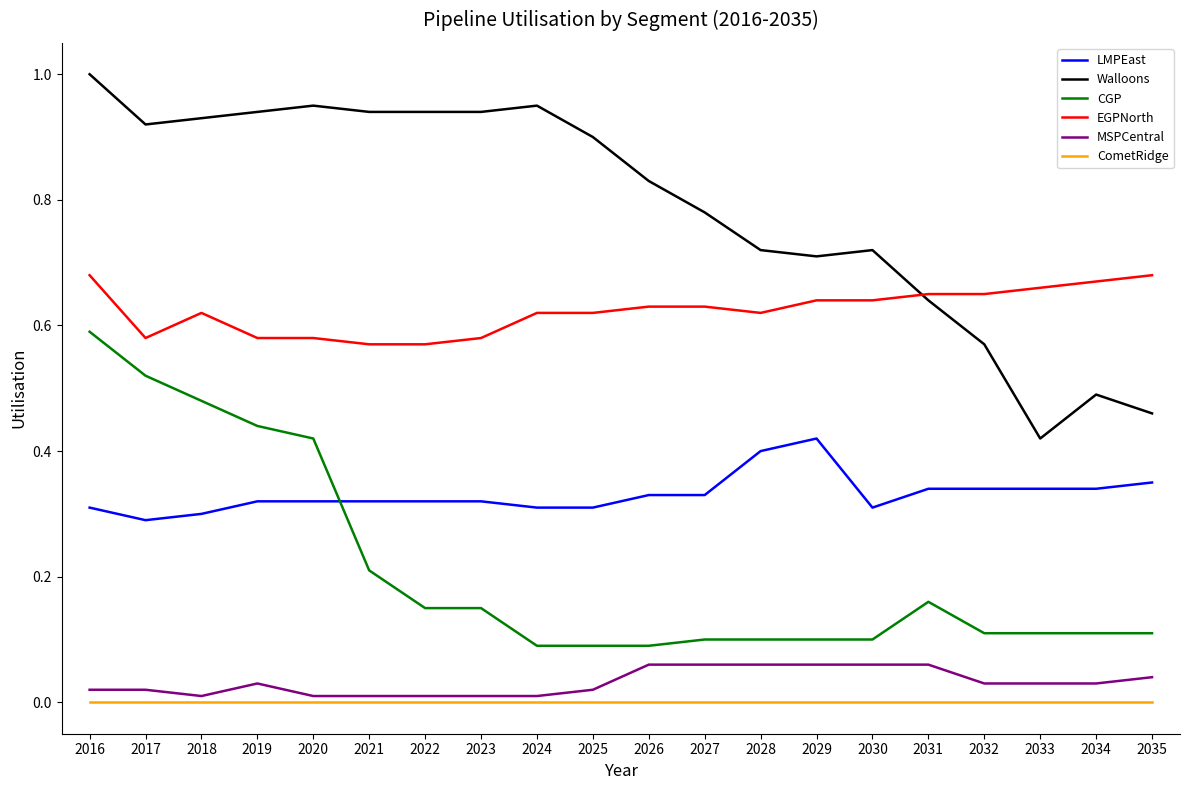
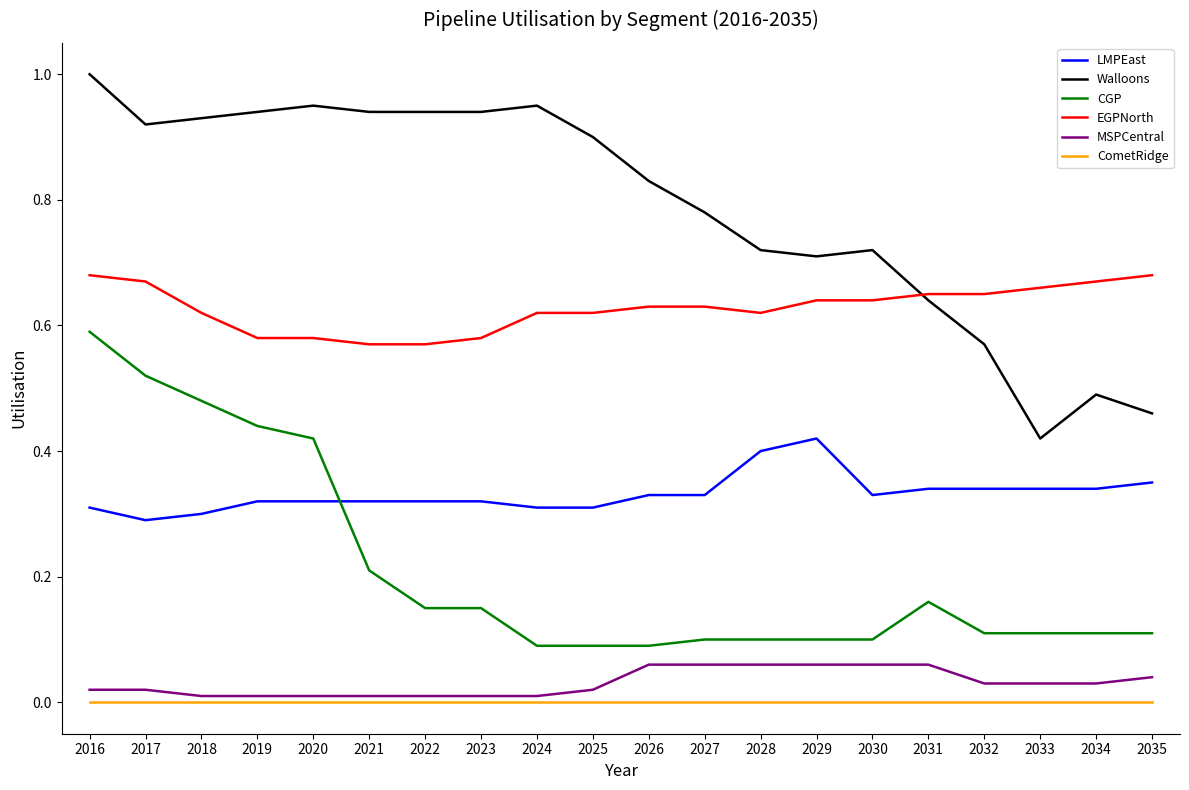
EGPNorth, 2017: 0.58 -> 0.67
MSPCentral, 2019: 0.03 -> 0.01
LMPEast, 2030: 0.31 -> 0.33
